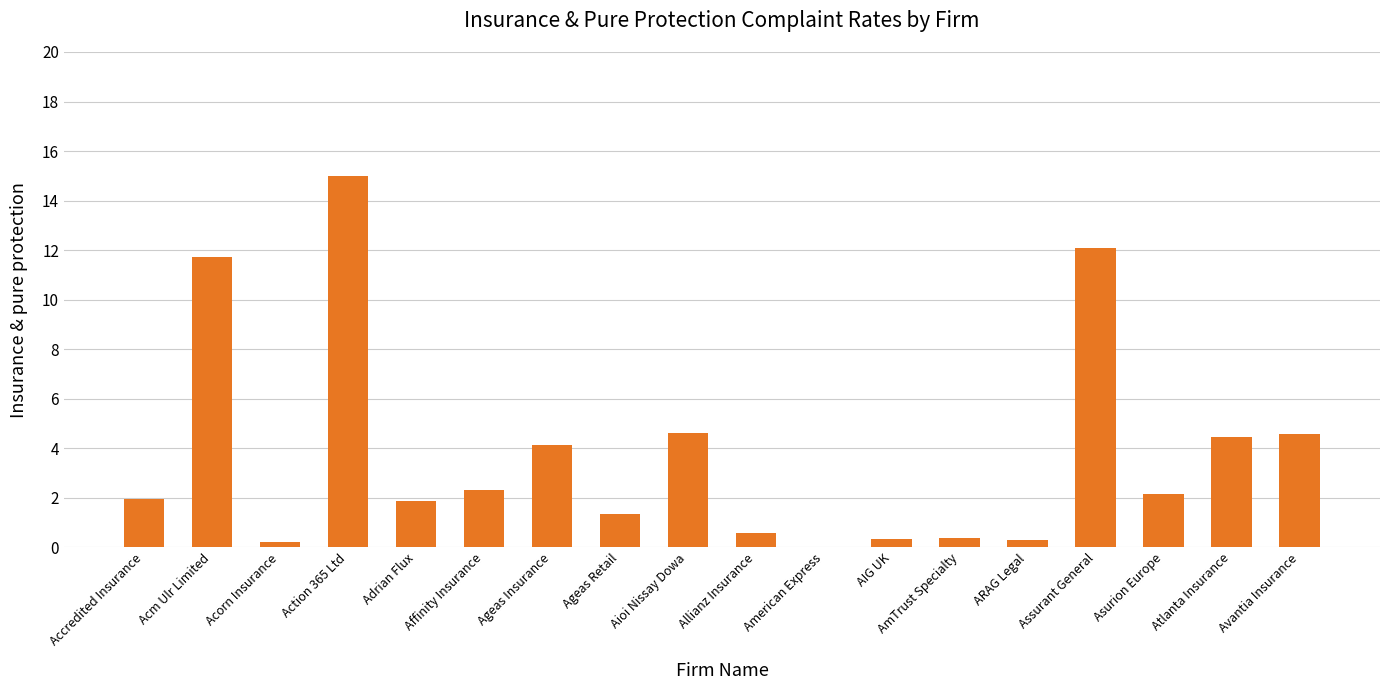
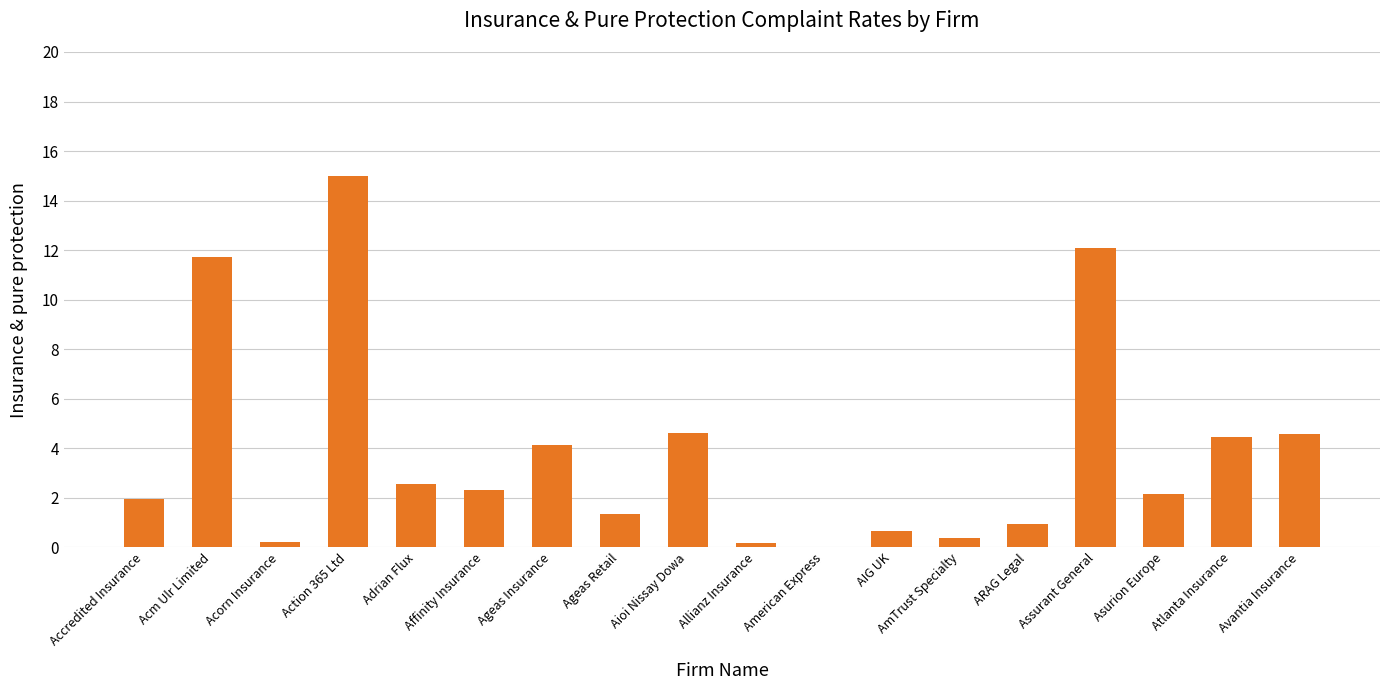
Adrian Flux: 1.9 -> 2.5
Allianz Insurance: 0.6 -> 0.2
AIG UK: 0.3 -> 0.7
ARAG Legal: 0.3 -> 1.0
